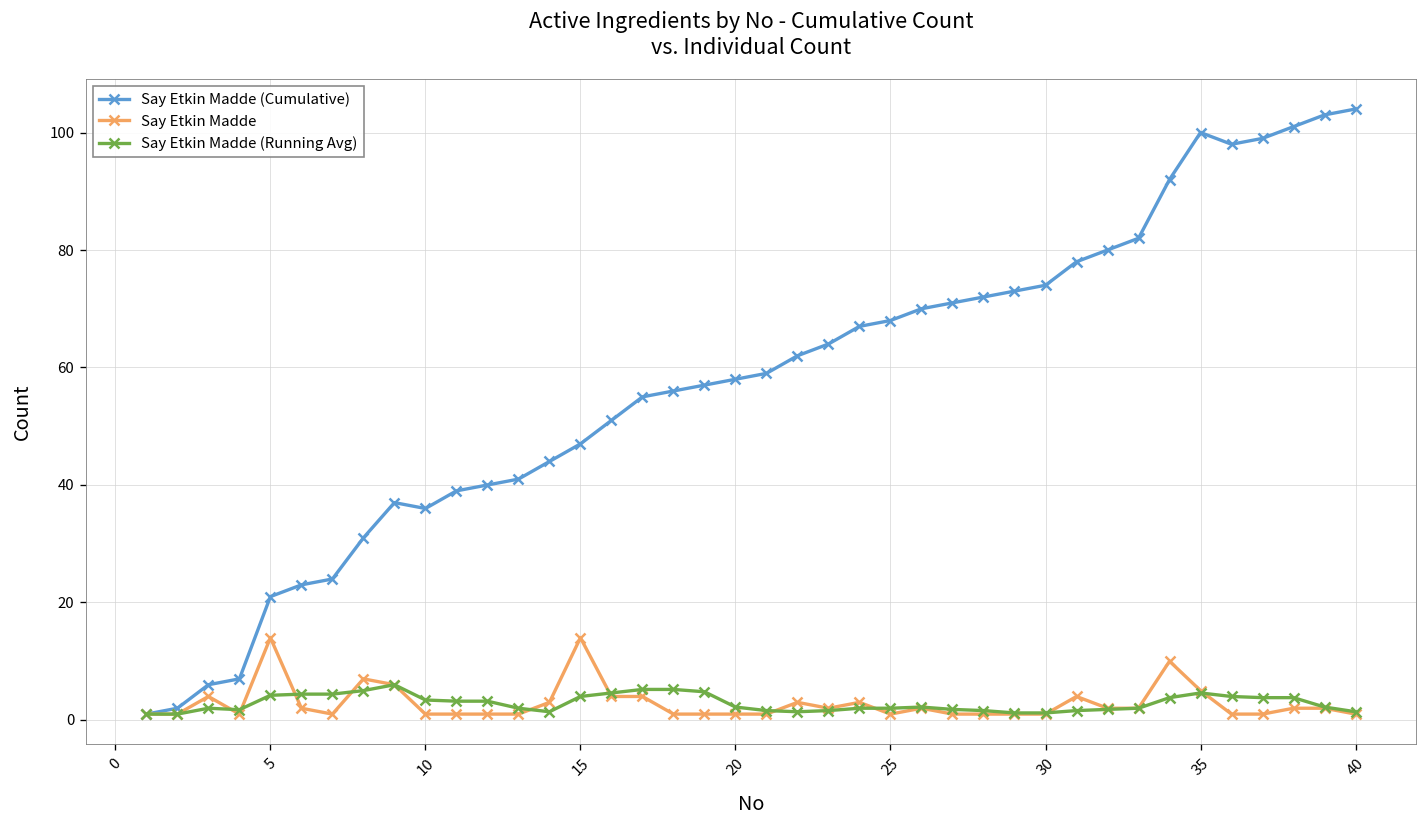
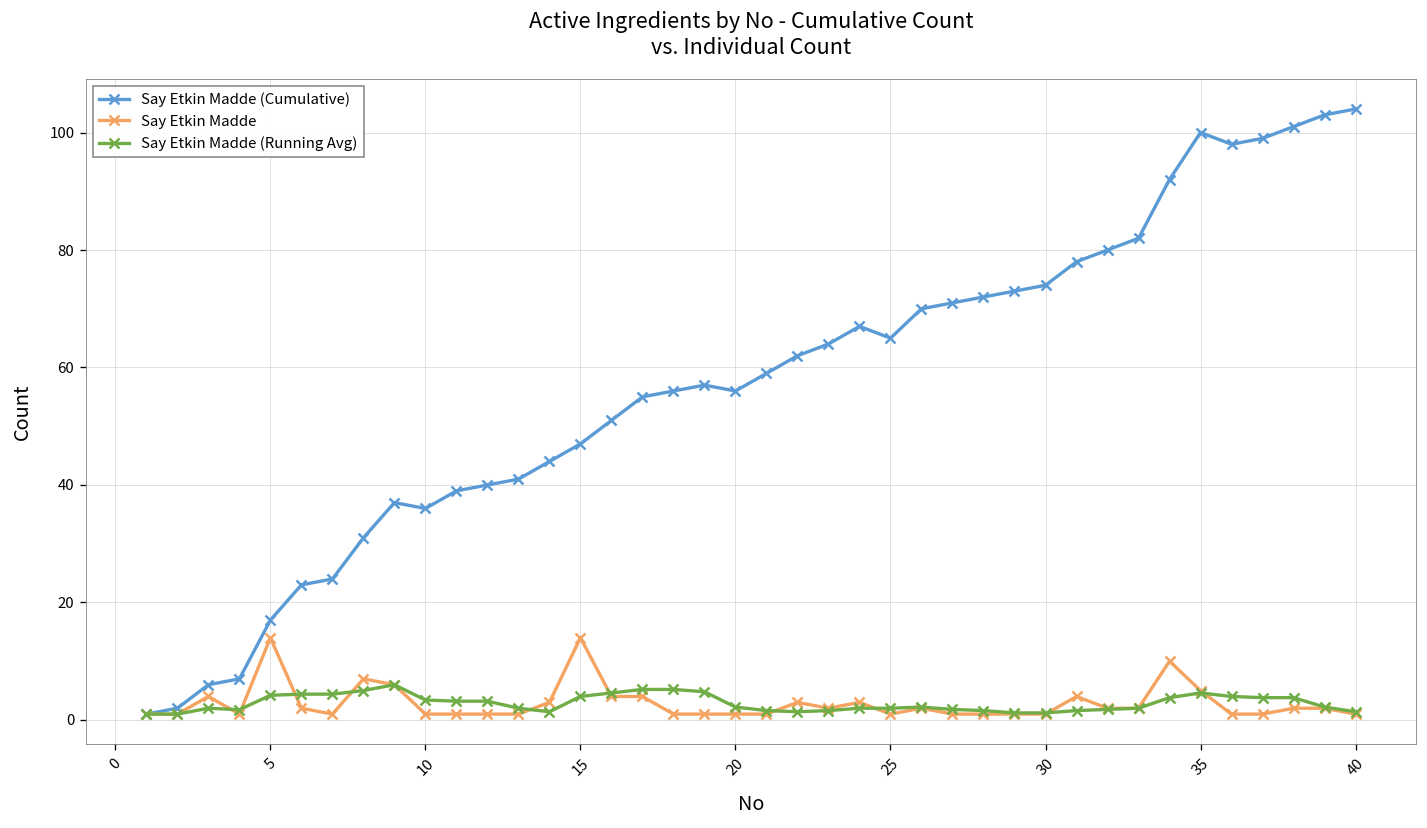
Say Etkin Madde (Cumulative), 5: 21 -> 17
Say Etkin Madde (Cumulative), 20: 58 -> 56
Say Etkin Madde (Cumulative), 25: 68 -> 65
